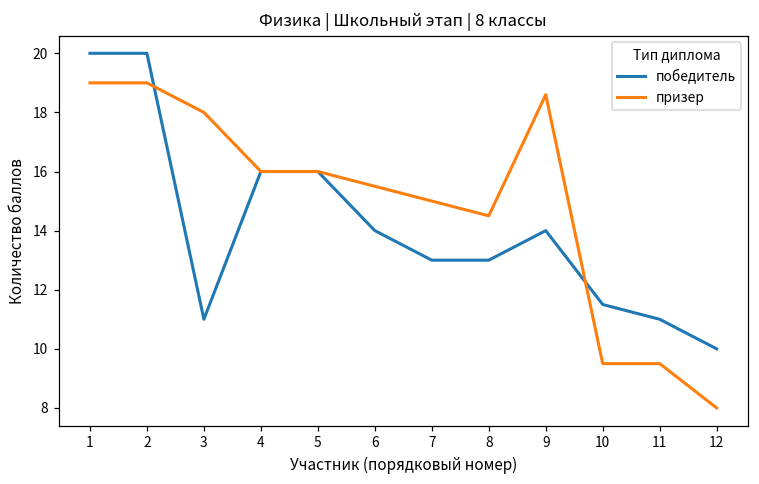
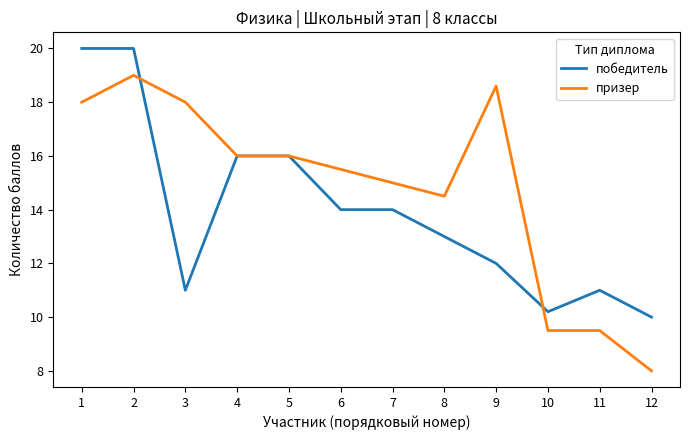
призер, 1: 19 -> 18
победитель, 7: 13 -> 14
победитель, 9: 14 -> 12
победитель, 10: 11.5 -> 10.2
